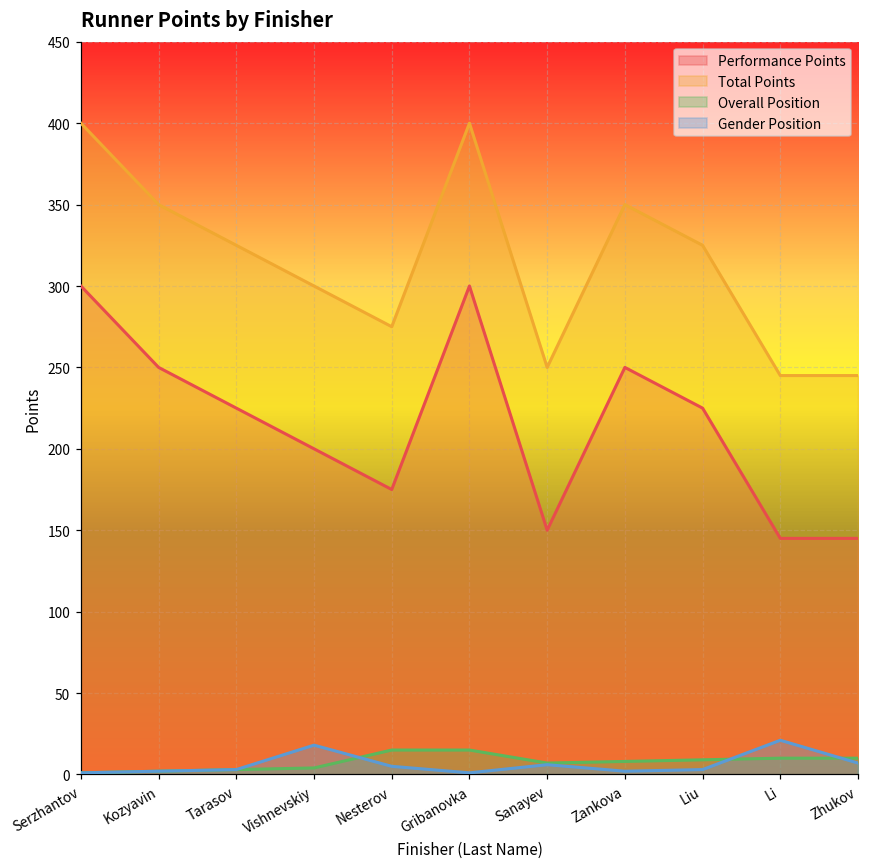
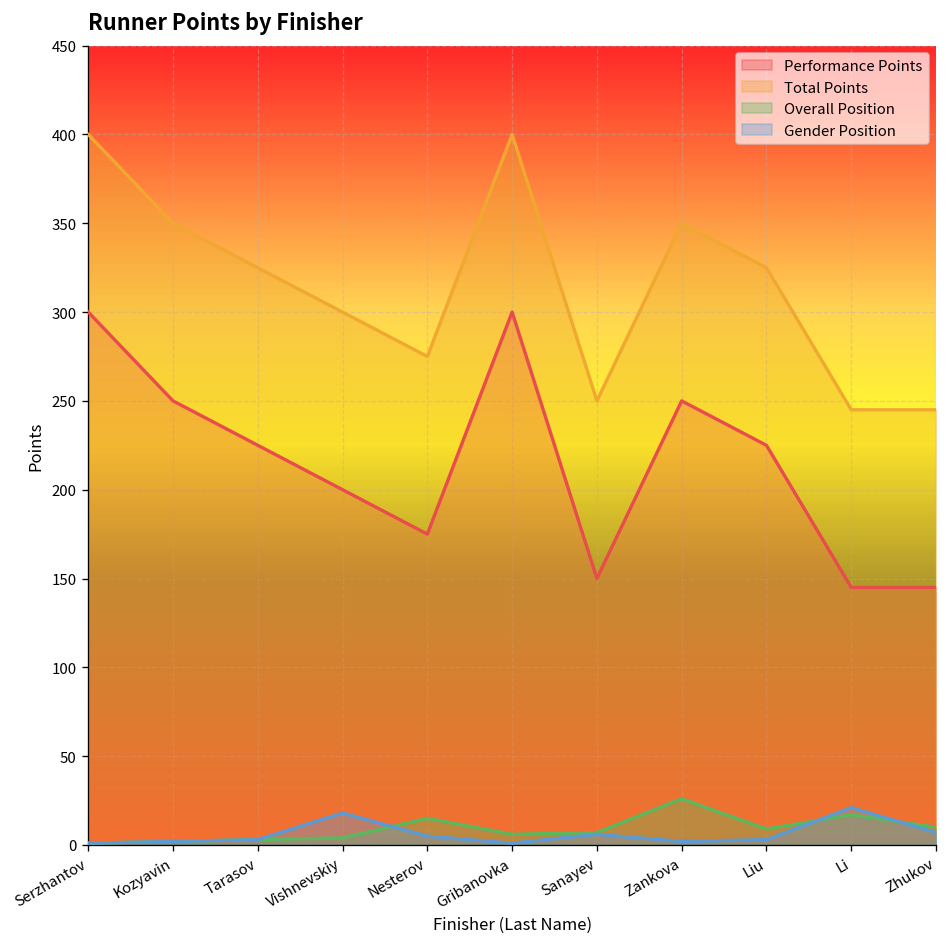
Overall Position, Gribanovka: 15 -> 6
Overall Position, Zankova: 8 -> 26
Overall Position, Li: 10 -> 17
